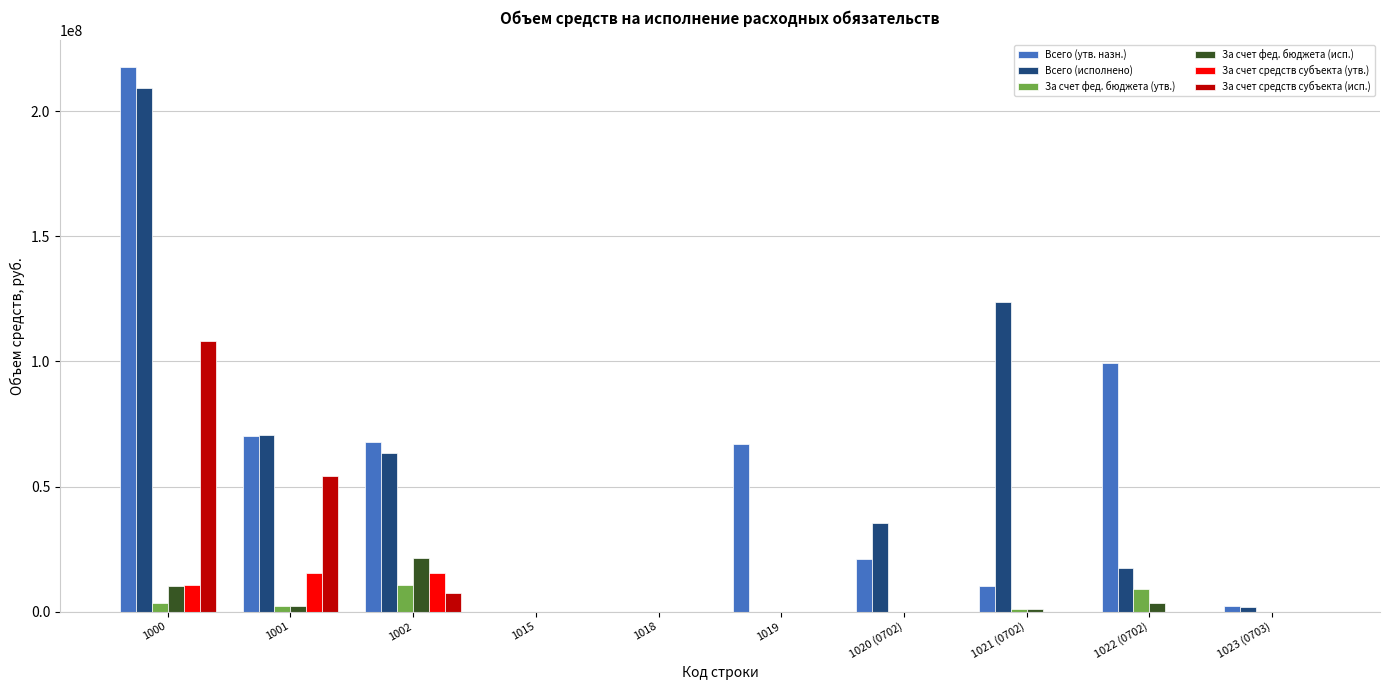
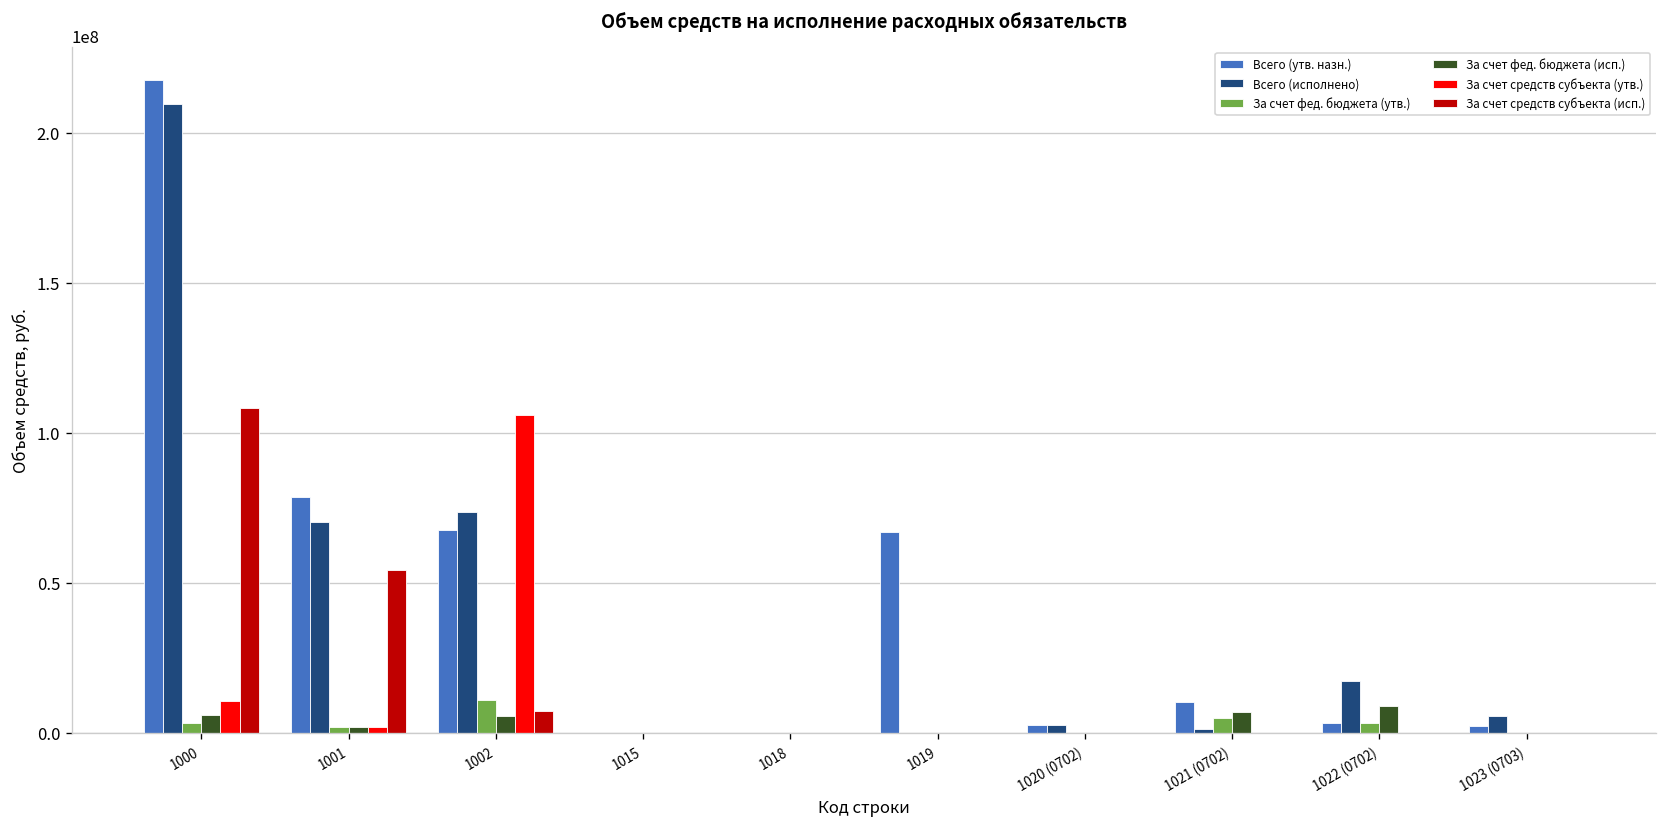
За счет фед. бюджета (исп.), 1000: 10000000 -> 6000000
Всего (утв. назн.), 1001: 70000000 -> 79000000
За счет средств субъекта (утв.), 1001: 15000000 -> 2000000
Всего (исполнено), 1002: 64000000 -> 74000000
За счет фед. бюджета (исп.), 1002: 21000000 -> 6000000
За счет средств субъекта (утв.), 1002: 15000000 -> 106000000
Всего (утв. назн.), 1020 (0702): 21000000 -> 2000000
Всего (исполнено), 1020 (0702): 36000000 -> 2000000
Всего (исполнено), 1021 (0702): 124000000 -> 1000000
За счет фед. бюджета (утв.), 1021 (0702): 1000000 -> 5000000
За счет фед. бюджета (исп.), 1021 (0702): 1000000 -> 7000000
Всего (утв. назн.), 1022 (0702): 99000000 -> 3000000
За счет фед. бюджета (утв.), 1022 (0702): 9000000 -> 3000000
За счет фед. бюджета (исп.), 1022 (0702): 3000000 -> 9000000
Всего (исполнено), 1023 (0703): 2000000 -> 6000000
